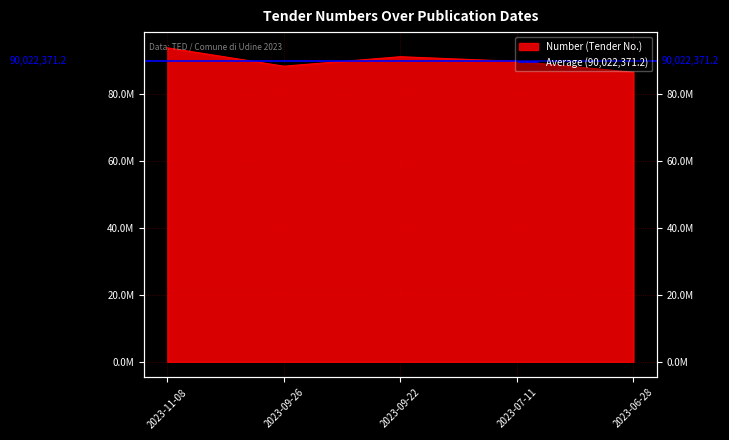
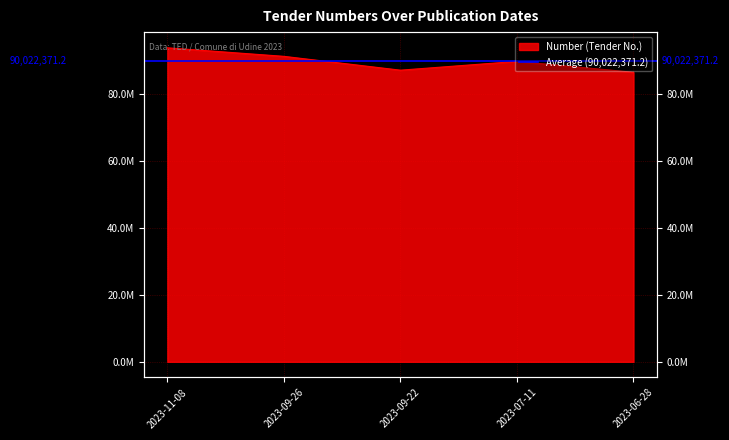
2023-09-26: 88000000 -> 91000000
2023-09-22: 91000000 -> 87000000
